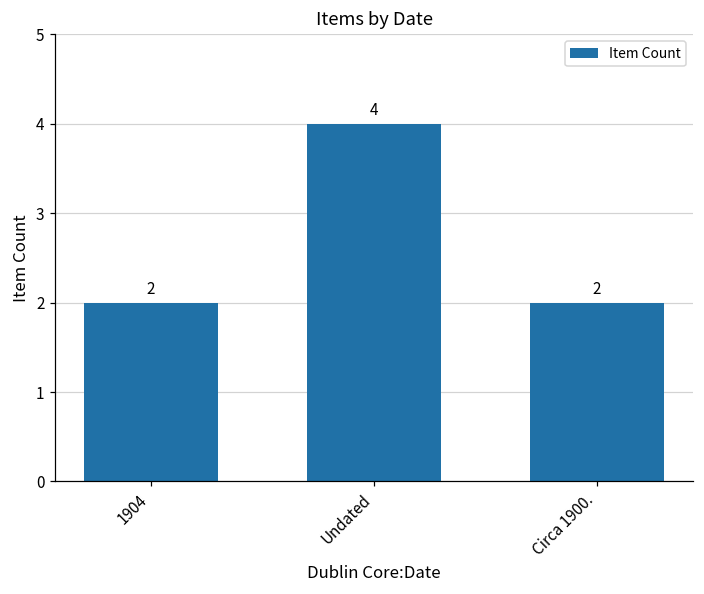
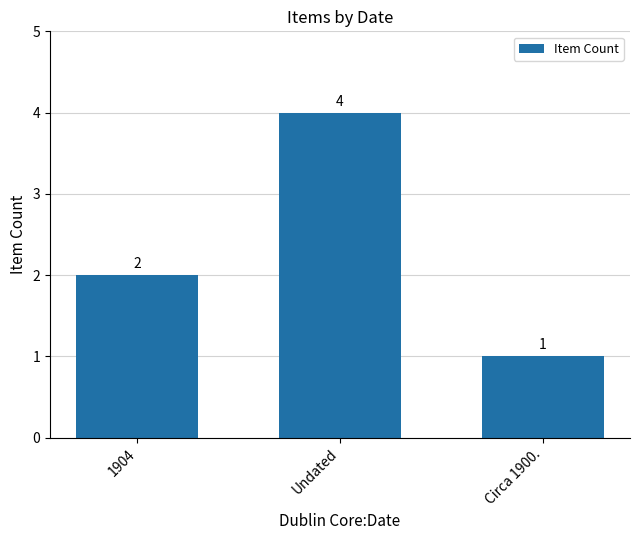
Circa 1900.: 2 -> 1
